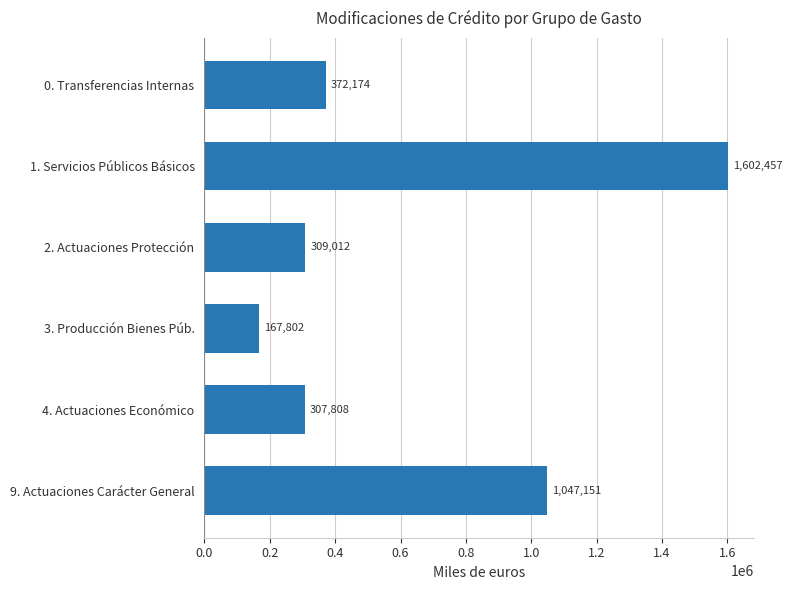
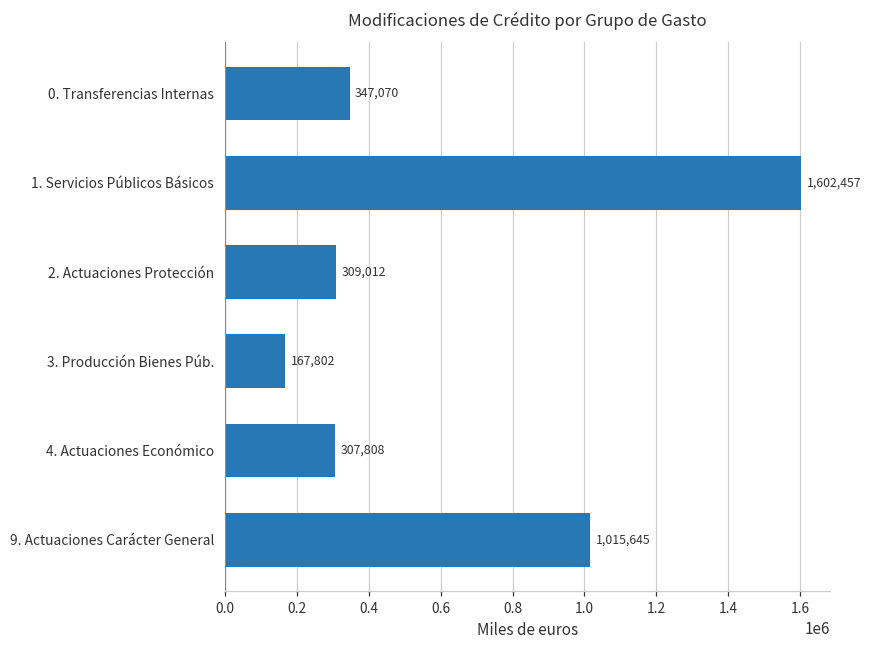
0. Transferencias Internas: 372,174 -> 347,070
9. Actuaciones Carácter General: 1,047,151 -> 1,015,645
